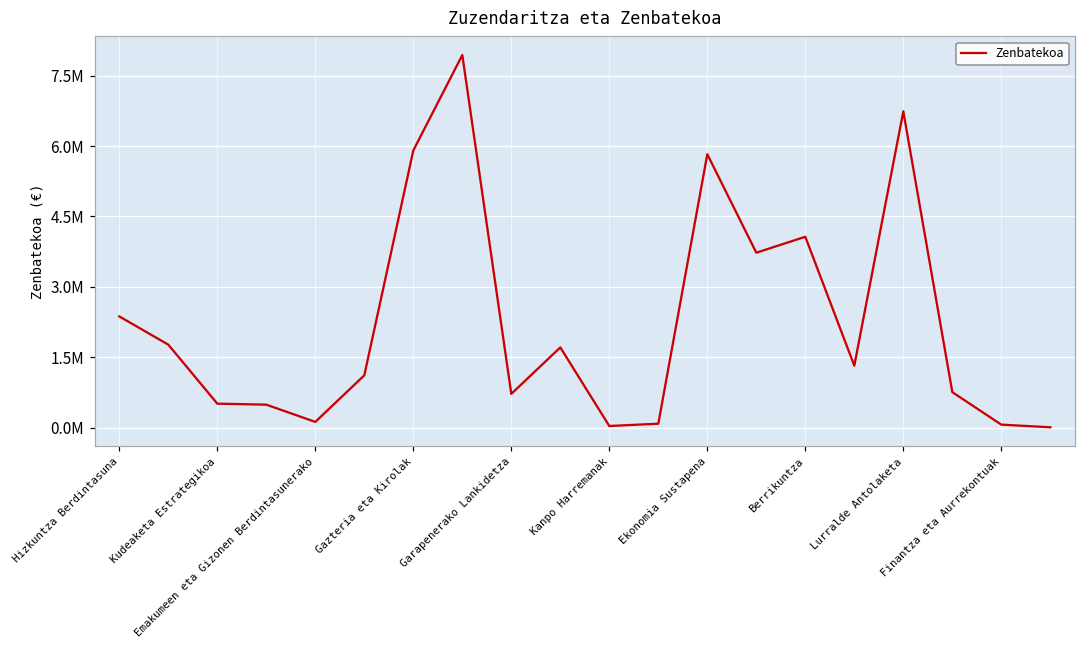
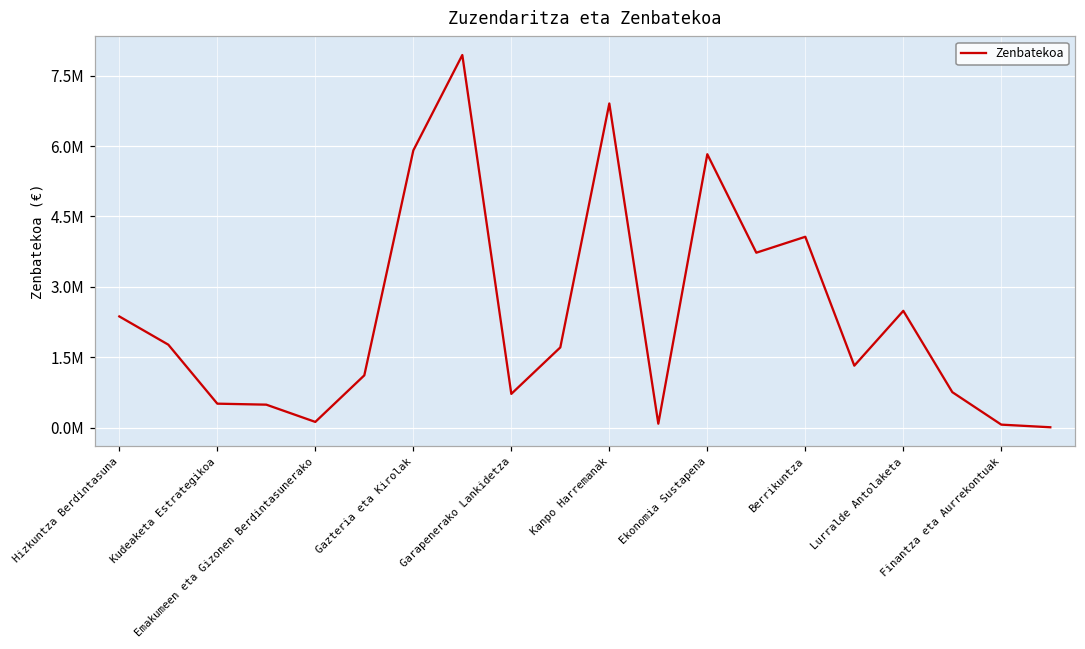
Kanpo Harremanak: 0 -> 6900000
Lurralde Antolaketa: 6700000 -> 2500000
